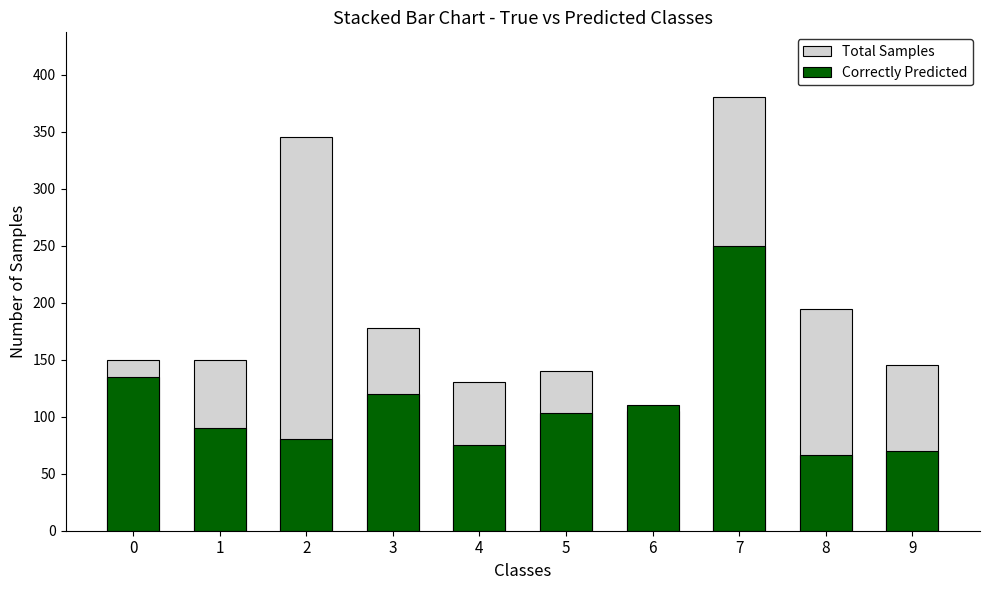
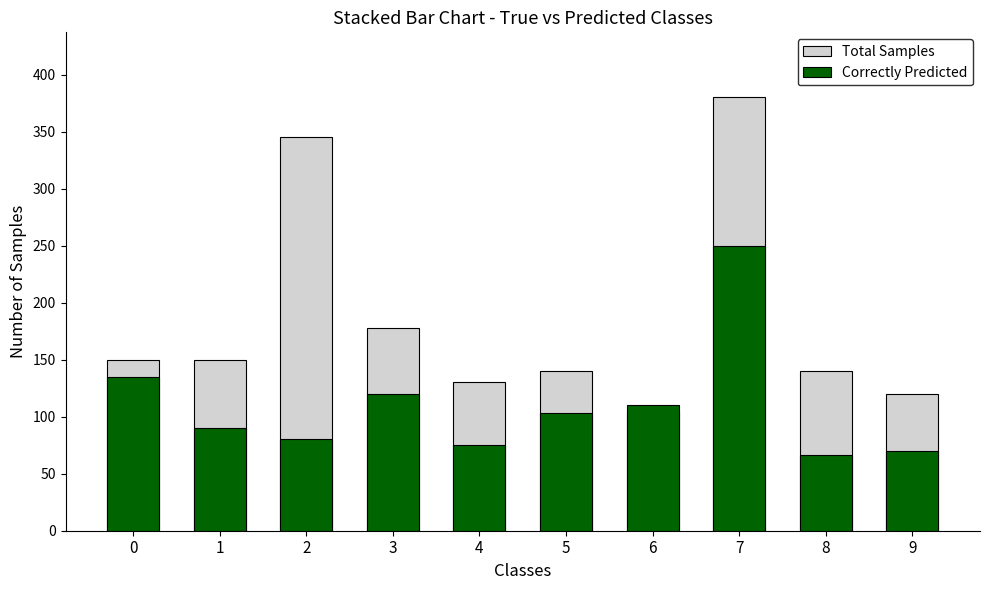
Total Samples, 8: 194 -> 140
Total Samples, 9: 145 -> 120
